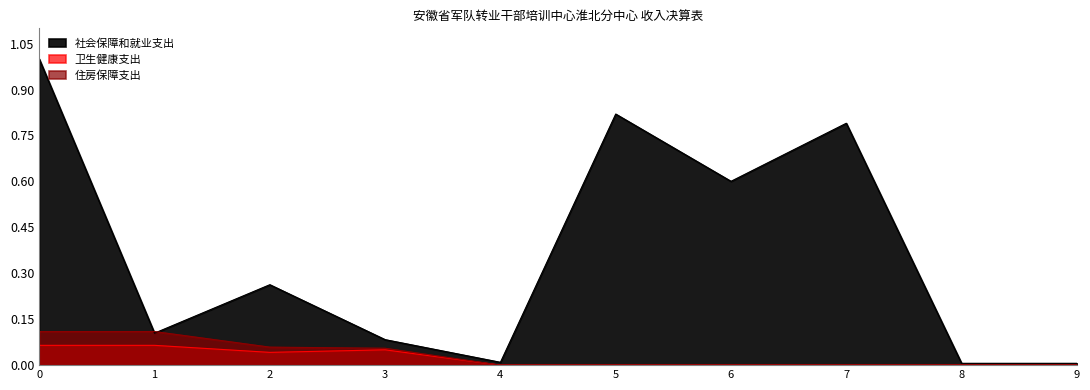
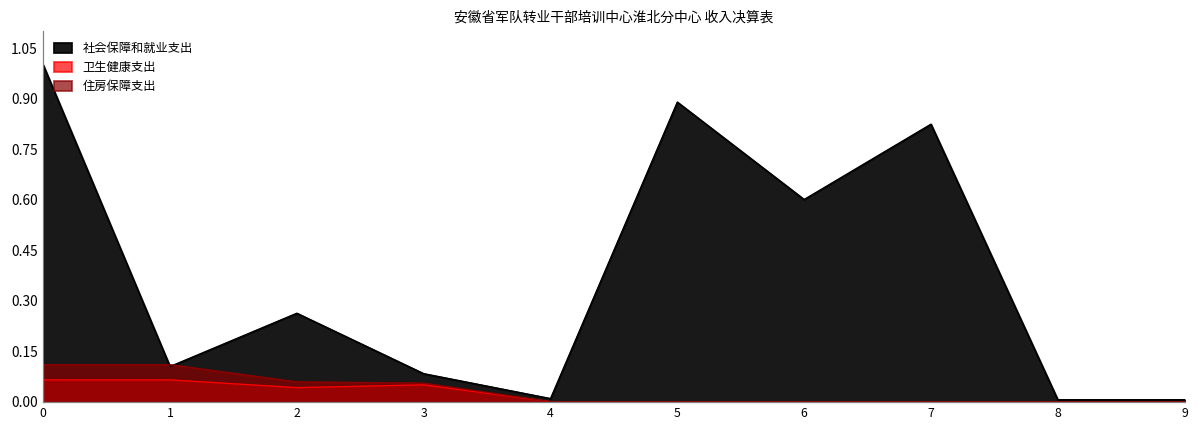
社会保障和就业支出, 5: 0.82 -> 0.89
社会保障和就业支出, 7: 0.79 -> 0.82
